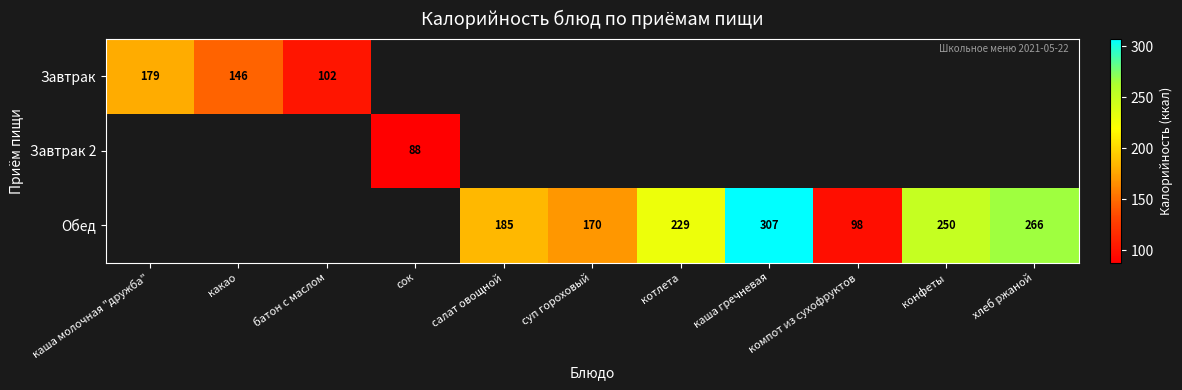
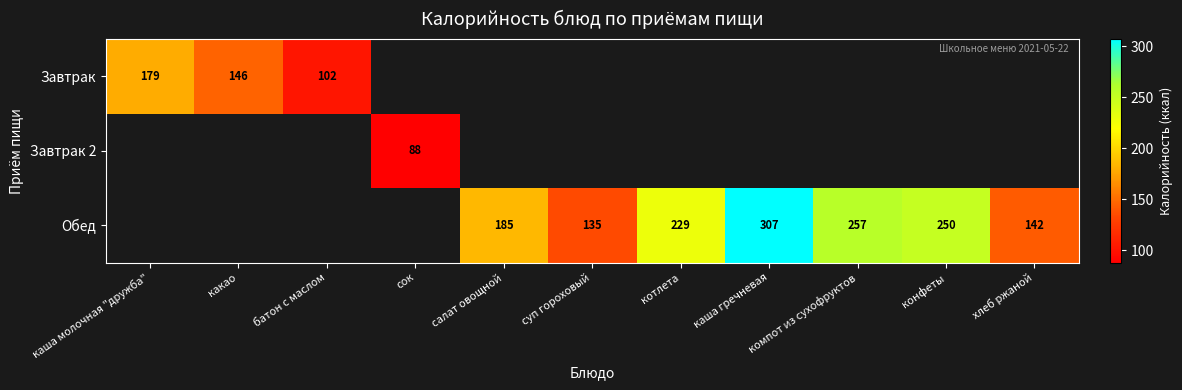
Обед, суп гороховый: 170 -> 135
Обед, компот из сухофруктов: 98 -> 257
Обед, хлеб ржаной: 266 -> 142
